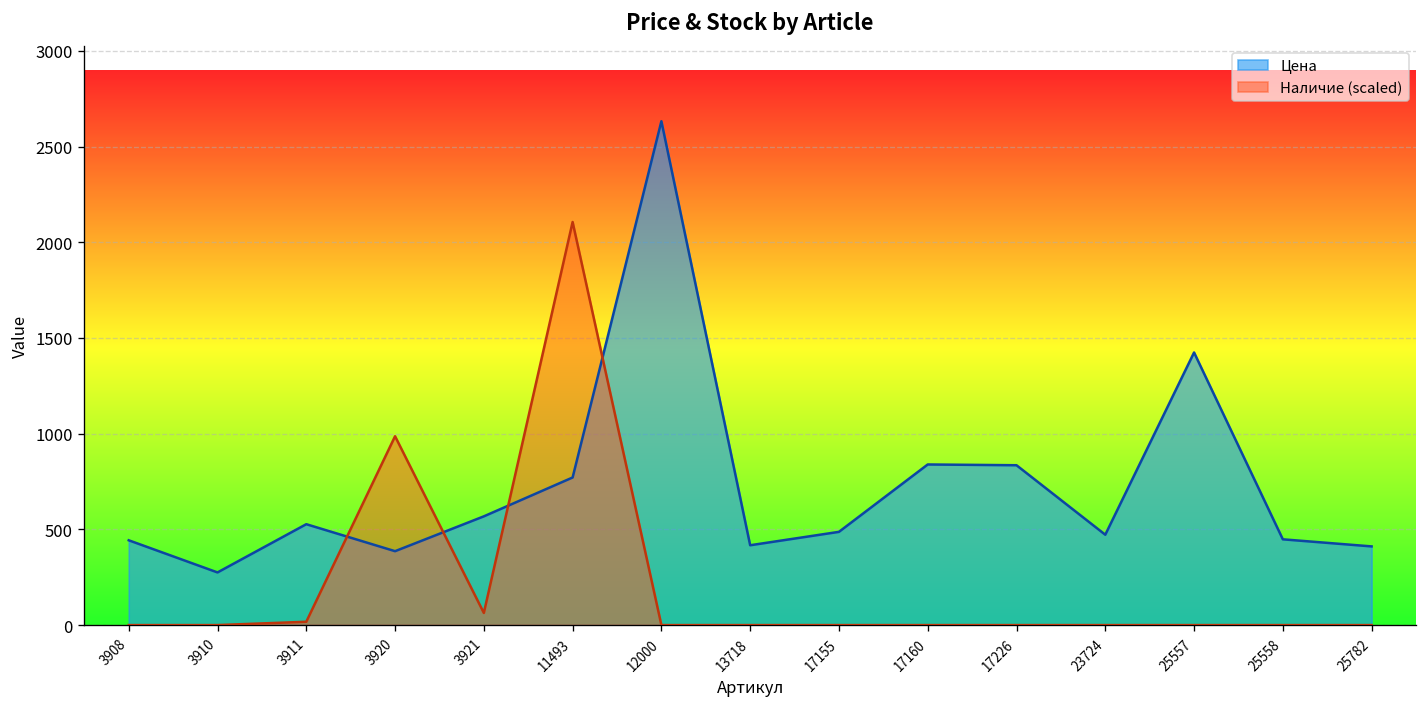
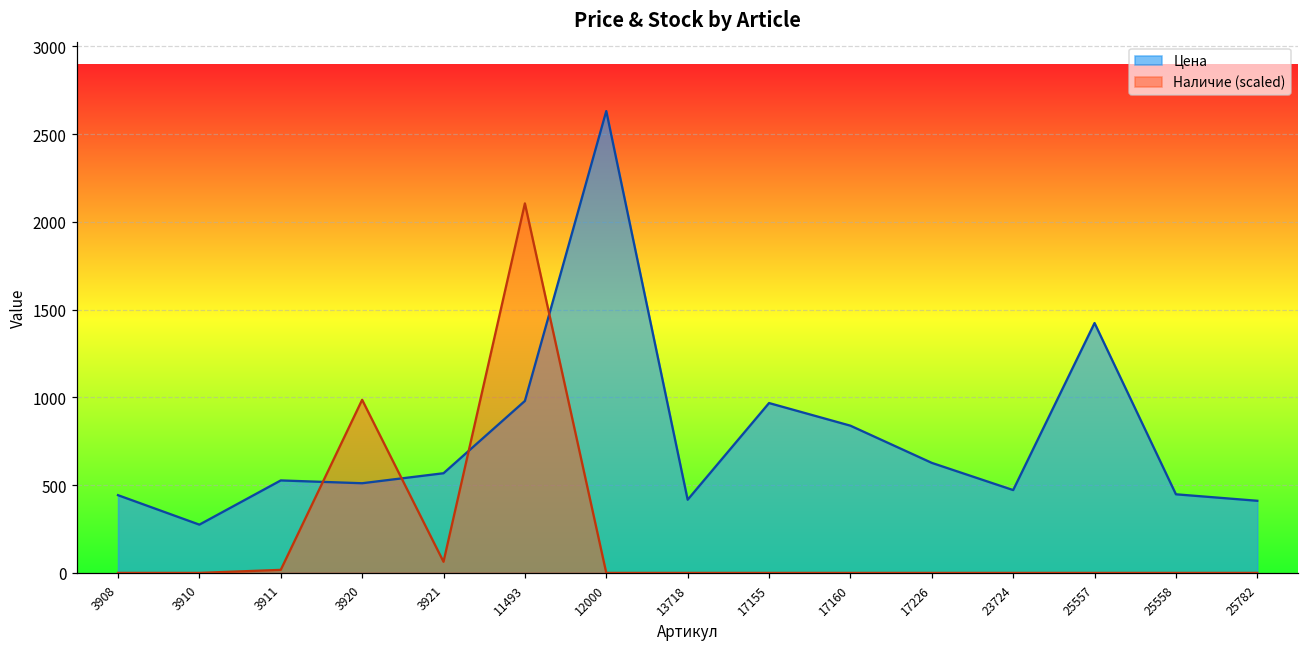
Цена, 3920: 390 -> 510
Цена, 11493: 770 -> 980
Цена, 17155: 490 -> 970
Цена, 17226: 840 -> 630
